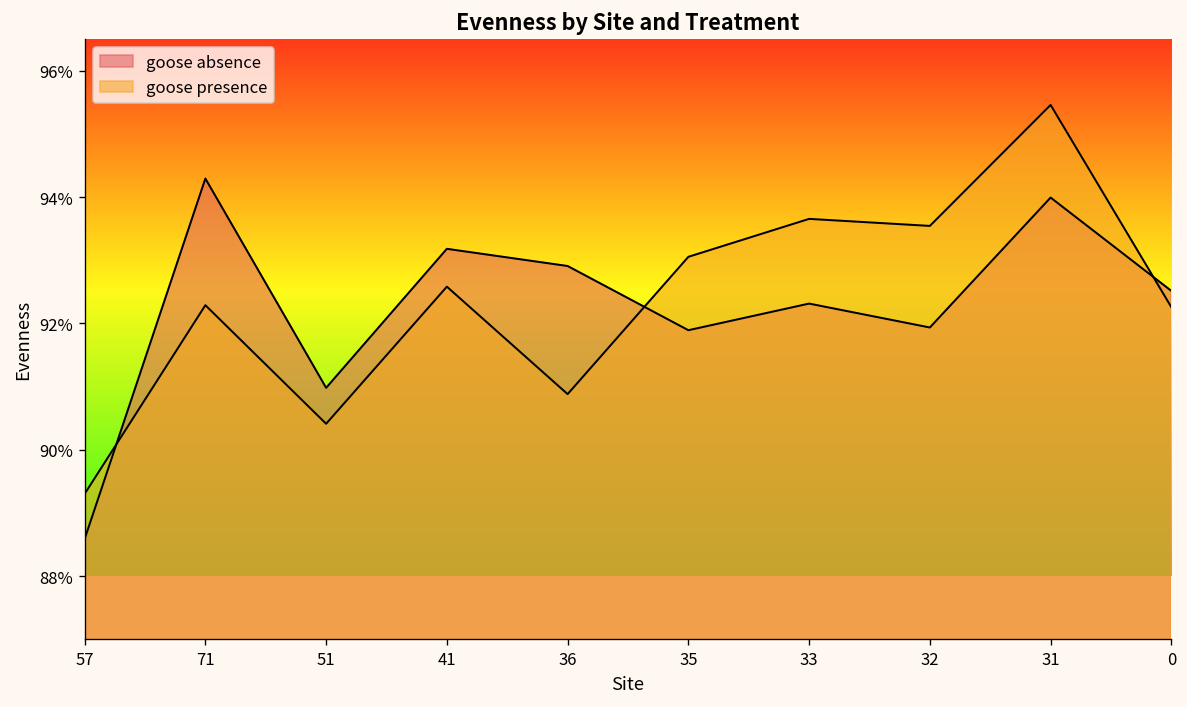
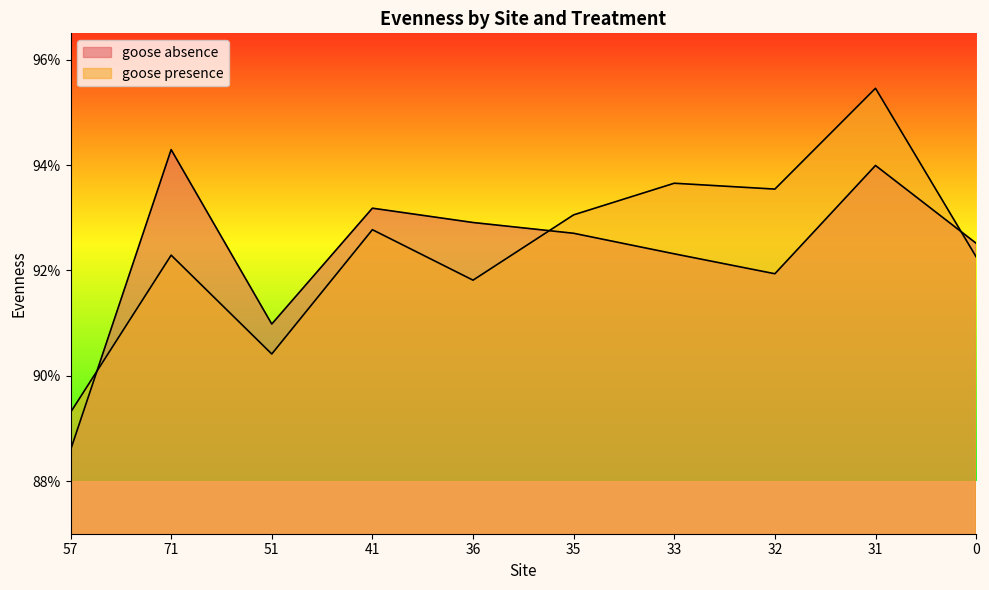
goose presence, 41: 92.6% -> 92.8%
goose presence, 36: 90.9% -> 91.8%
goose absence, 35: 91.9% -> 92.7%
